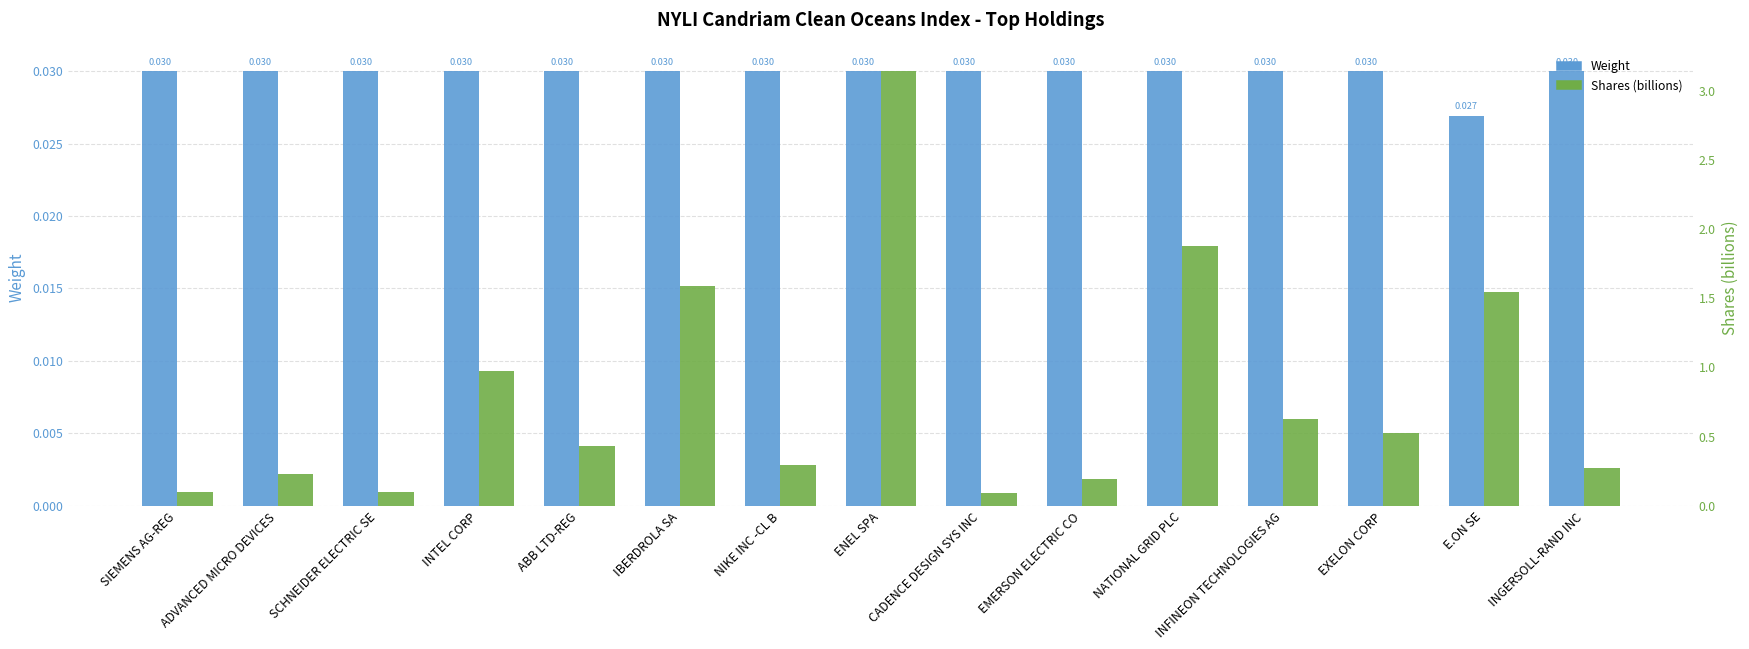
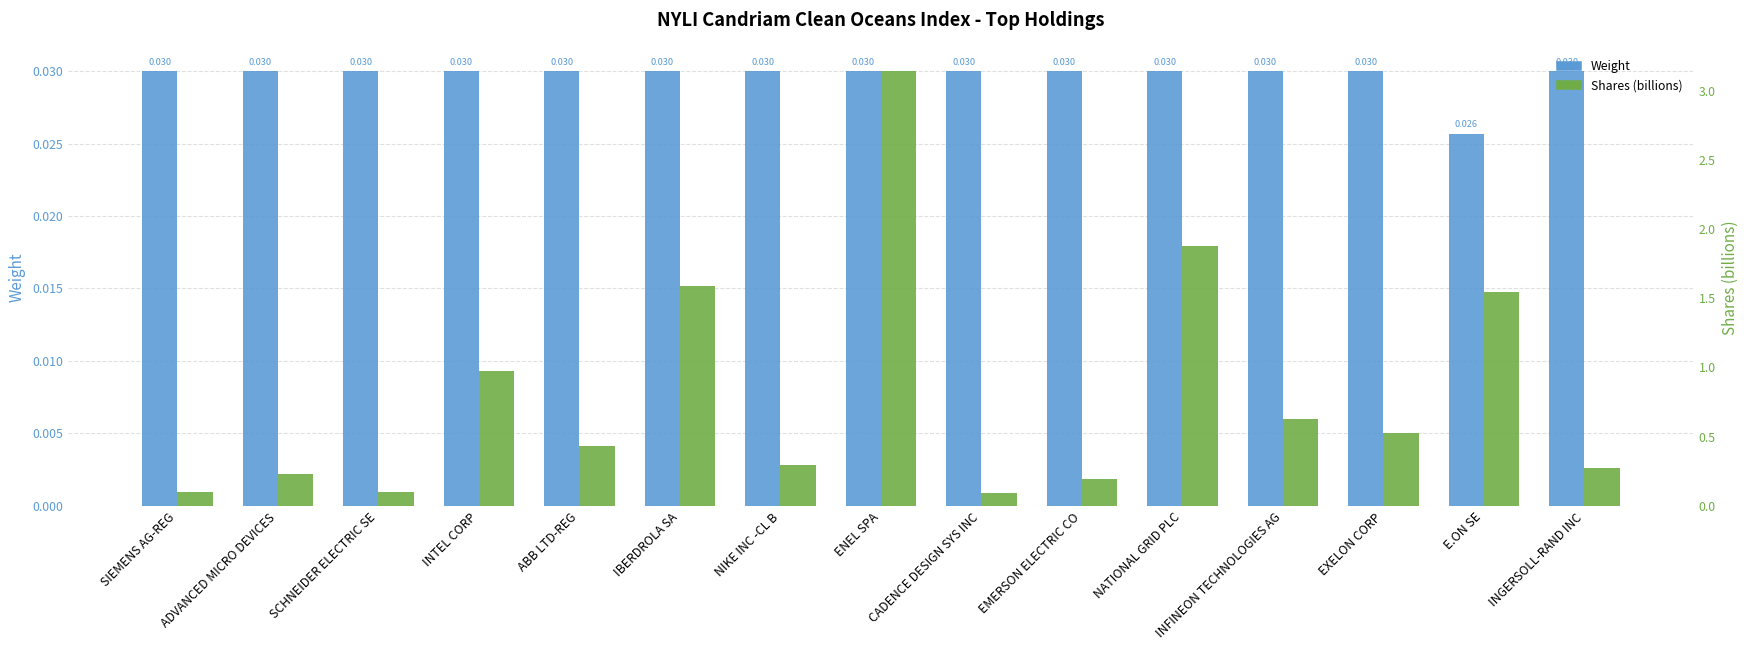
Weight, E.ON SE: 0.027 -> 0.026
